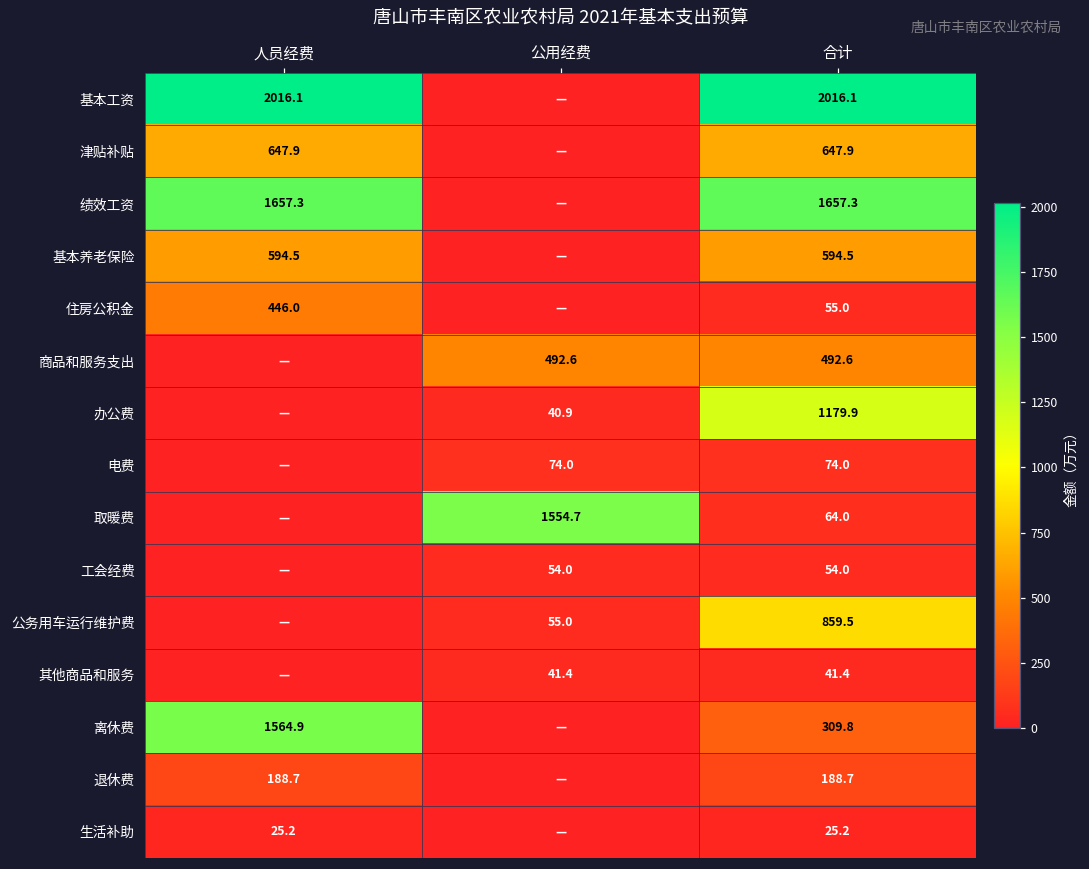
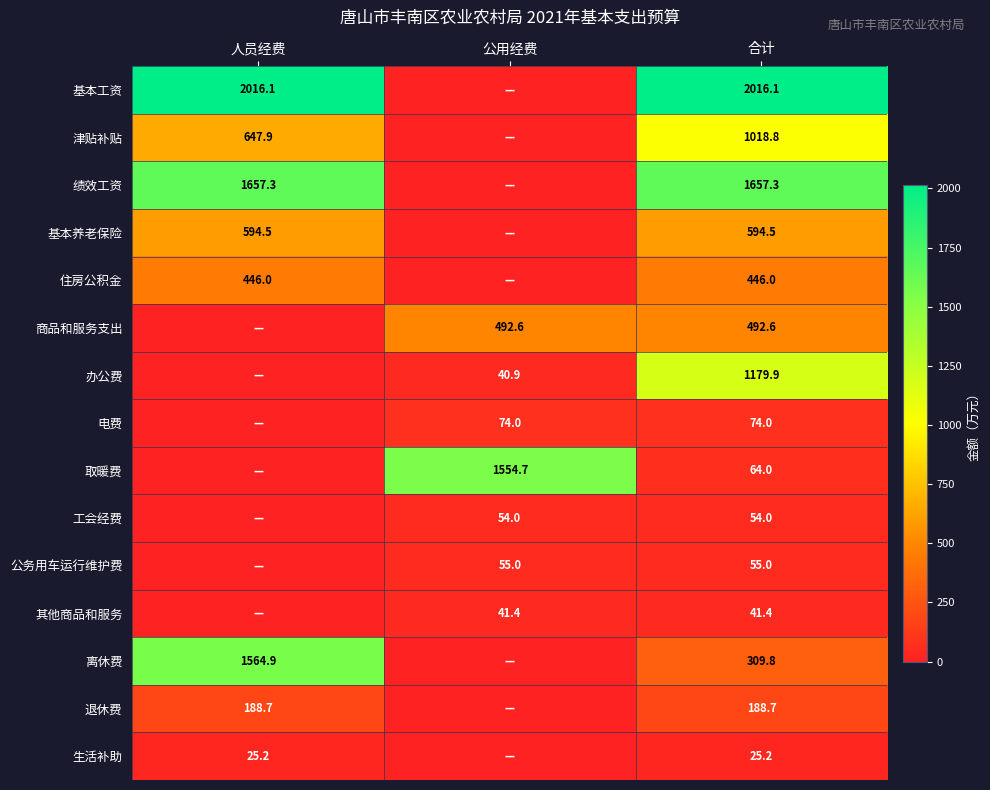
津贴补贴, 合计: 647.9 -> 1018.8
住房公积金, 合计: 55.0 -> 446.0
公务用车运行维护费, 合计: 859.5 -> 55.0
